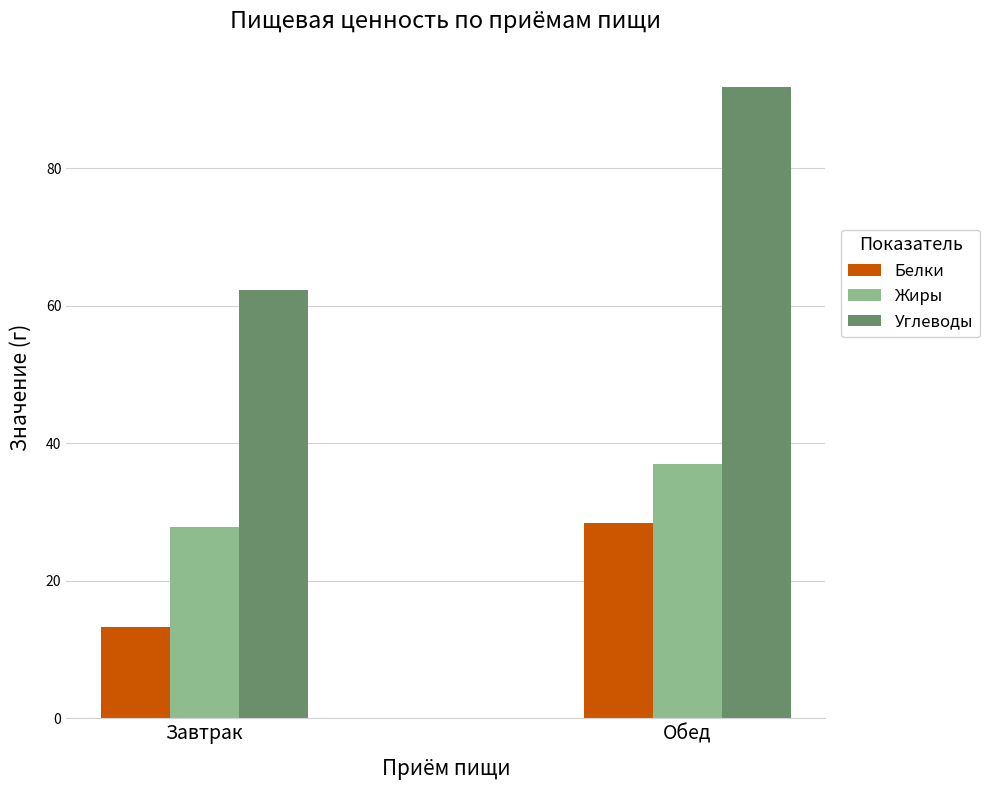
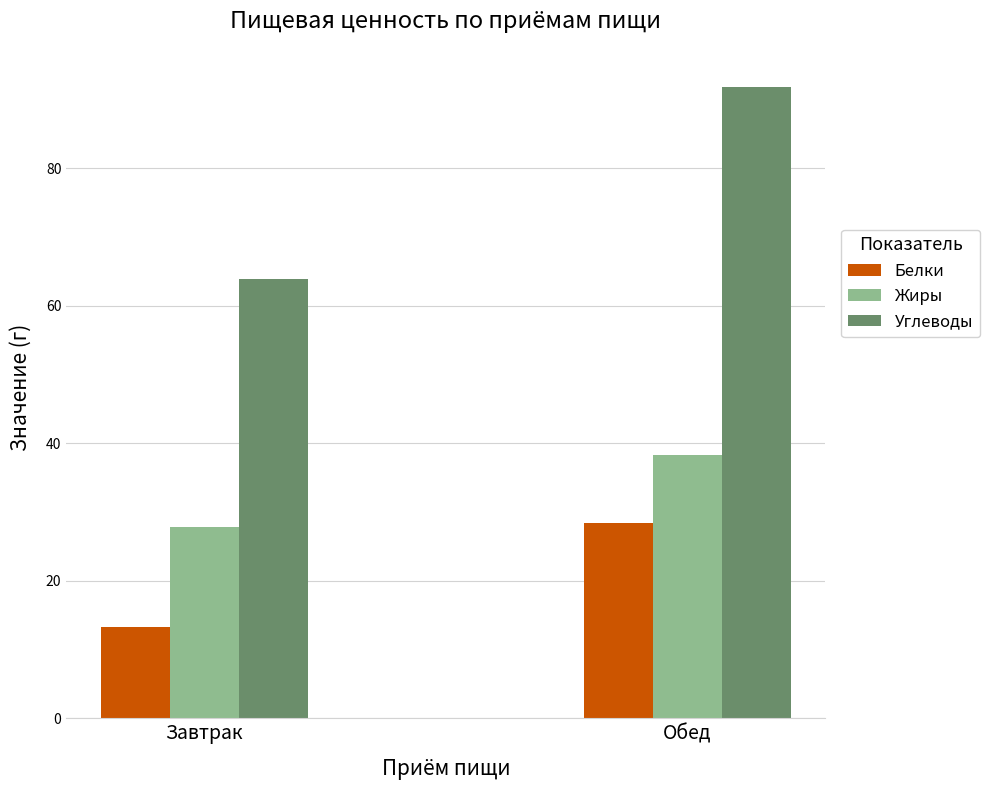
Углеводы, Завтрак: 62 -> 64
Жиры, Обед: 37 -> 38
